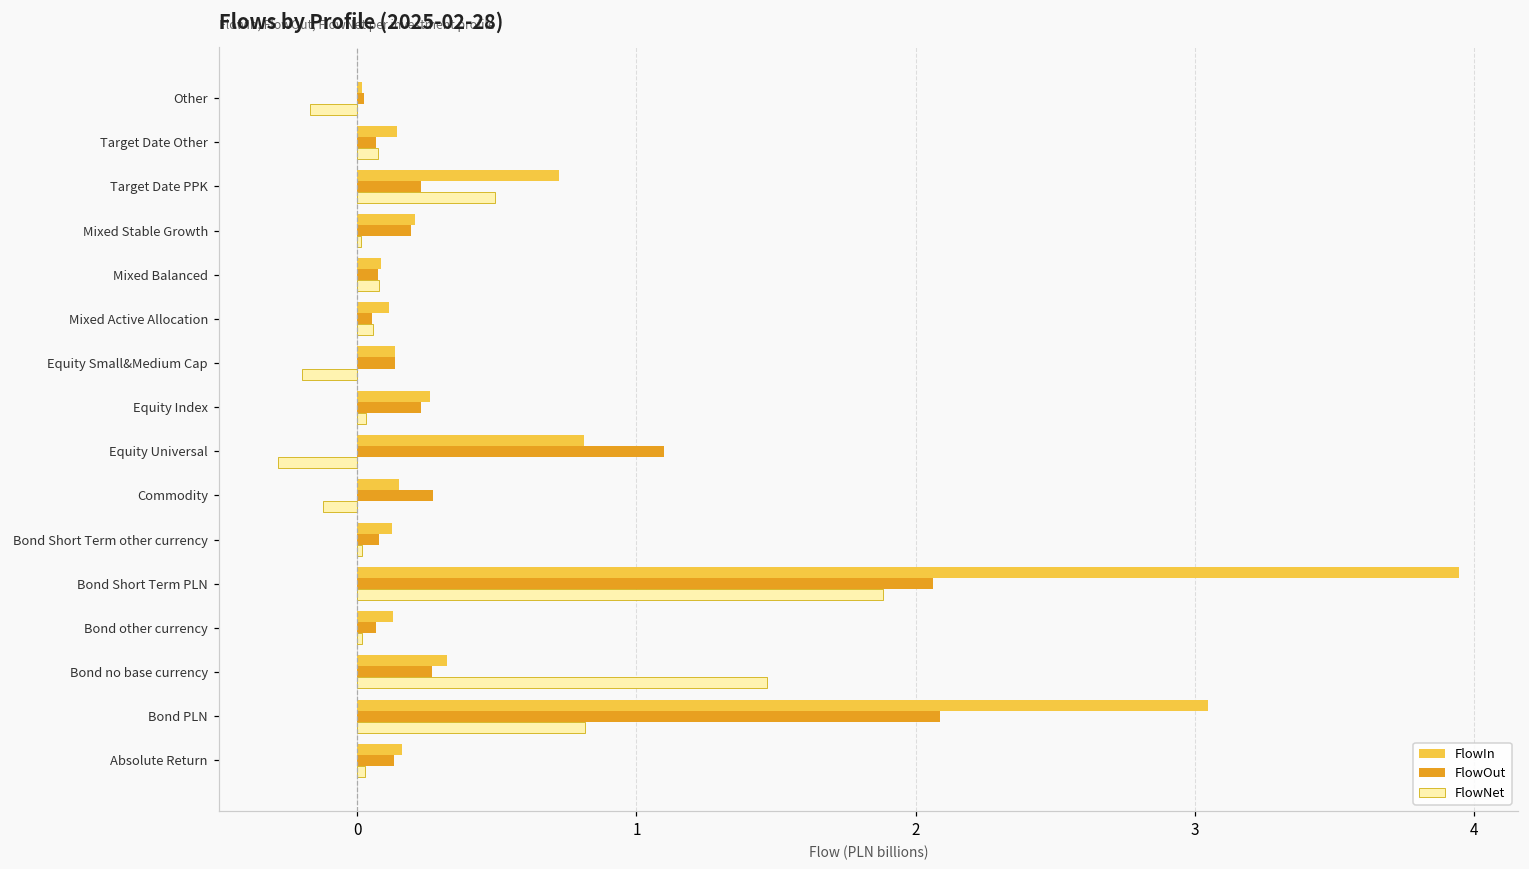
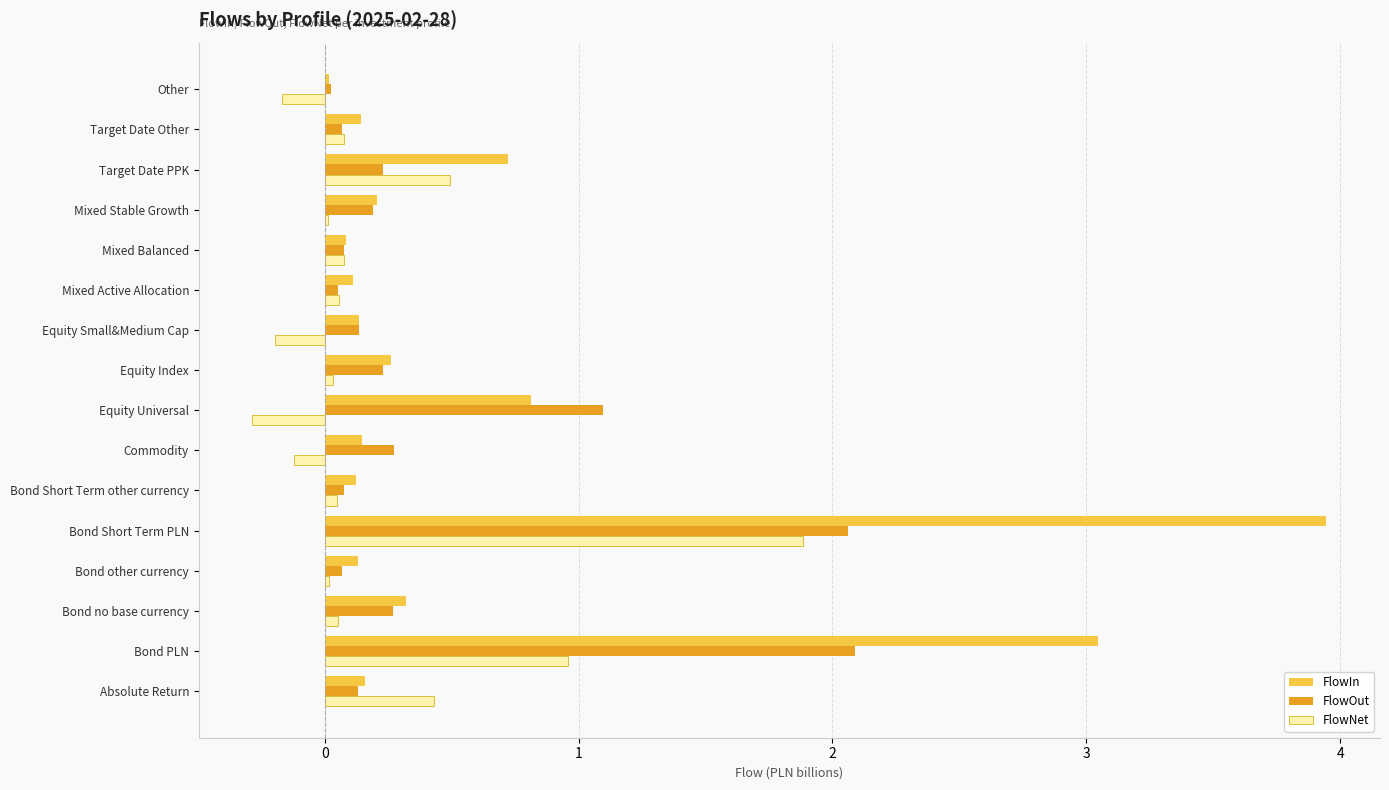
FlowNet, Bond Short Term other currency: 0.02 -> 0.05
FlowNet, Bond no base currency: 1.47 -> 0.05
FlowNet, Bond PLN: 0.82 -> 0.96
FlowNet, Absolute Return: 0.03 -> 0.43
